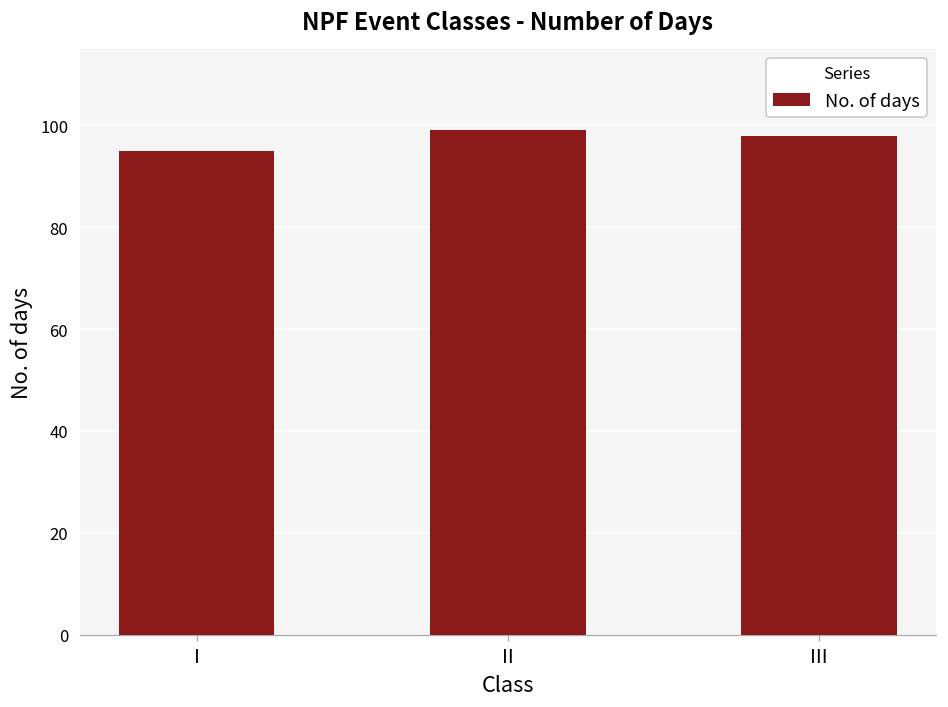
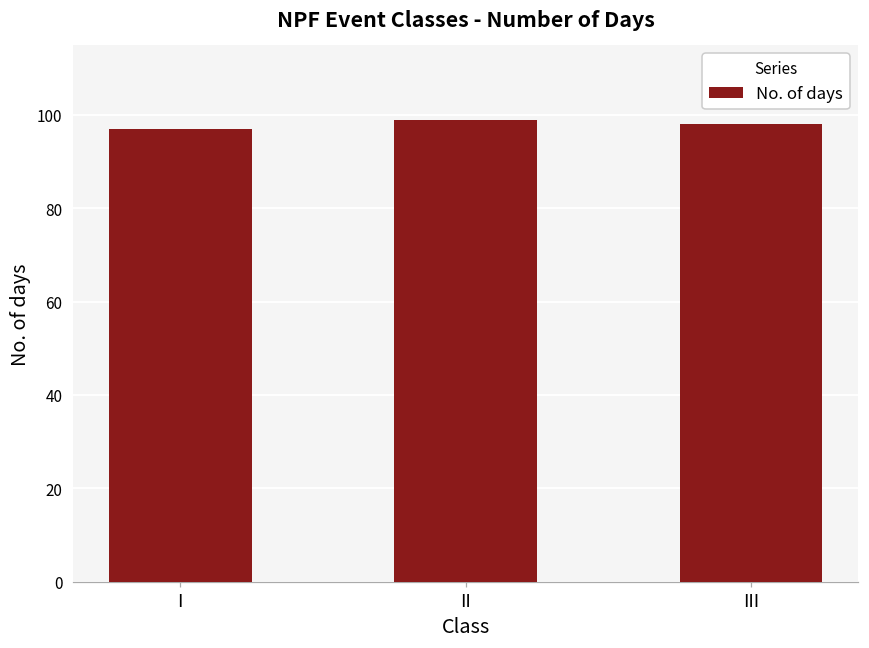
I: 95 -> 97
